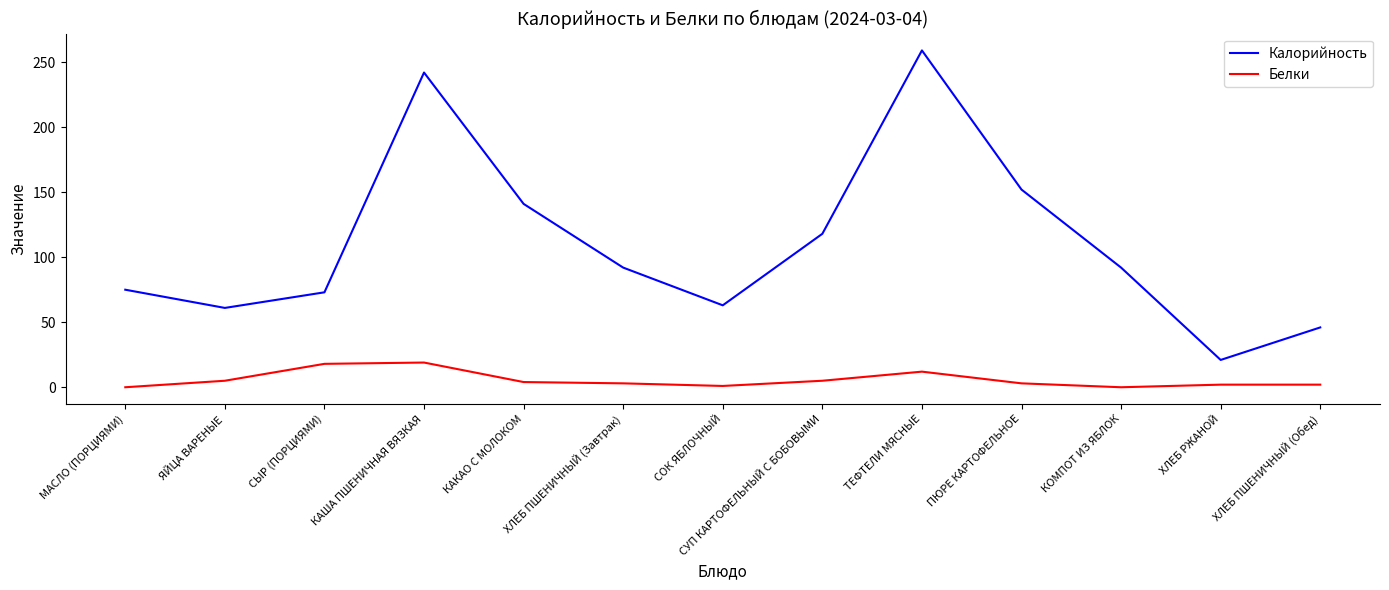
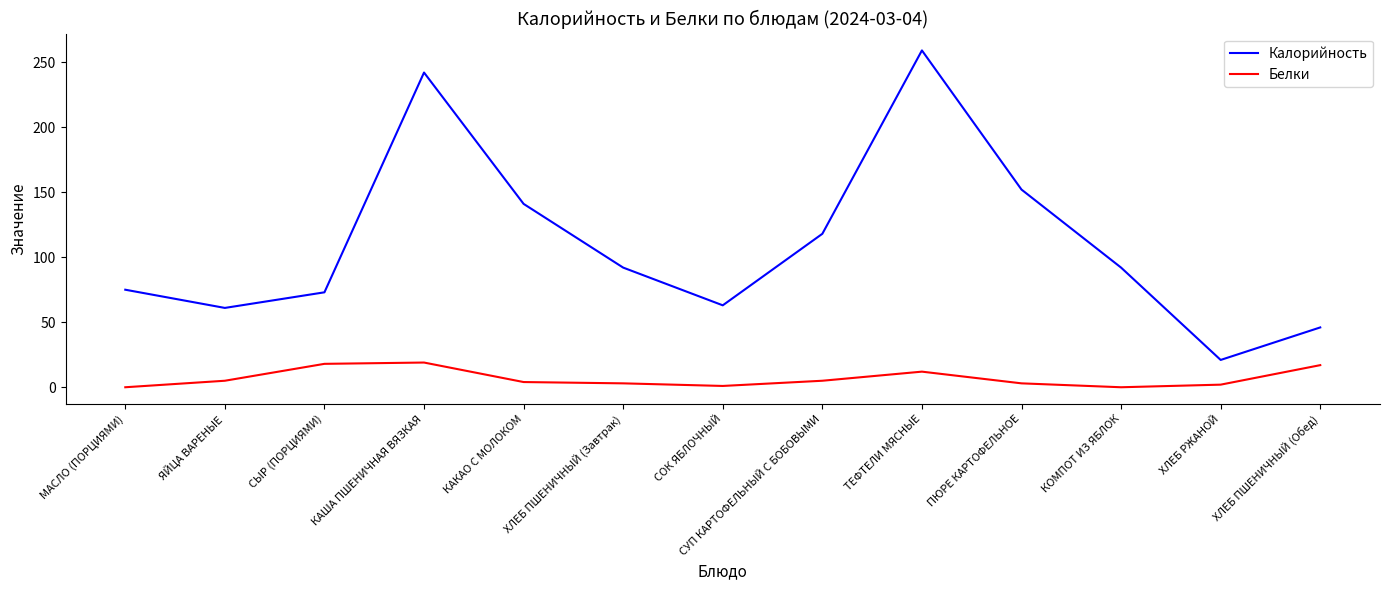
Белки, ХЛЕБ ПШЕНИЧНЫЙ (Обед): 2 -> 17
